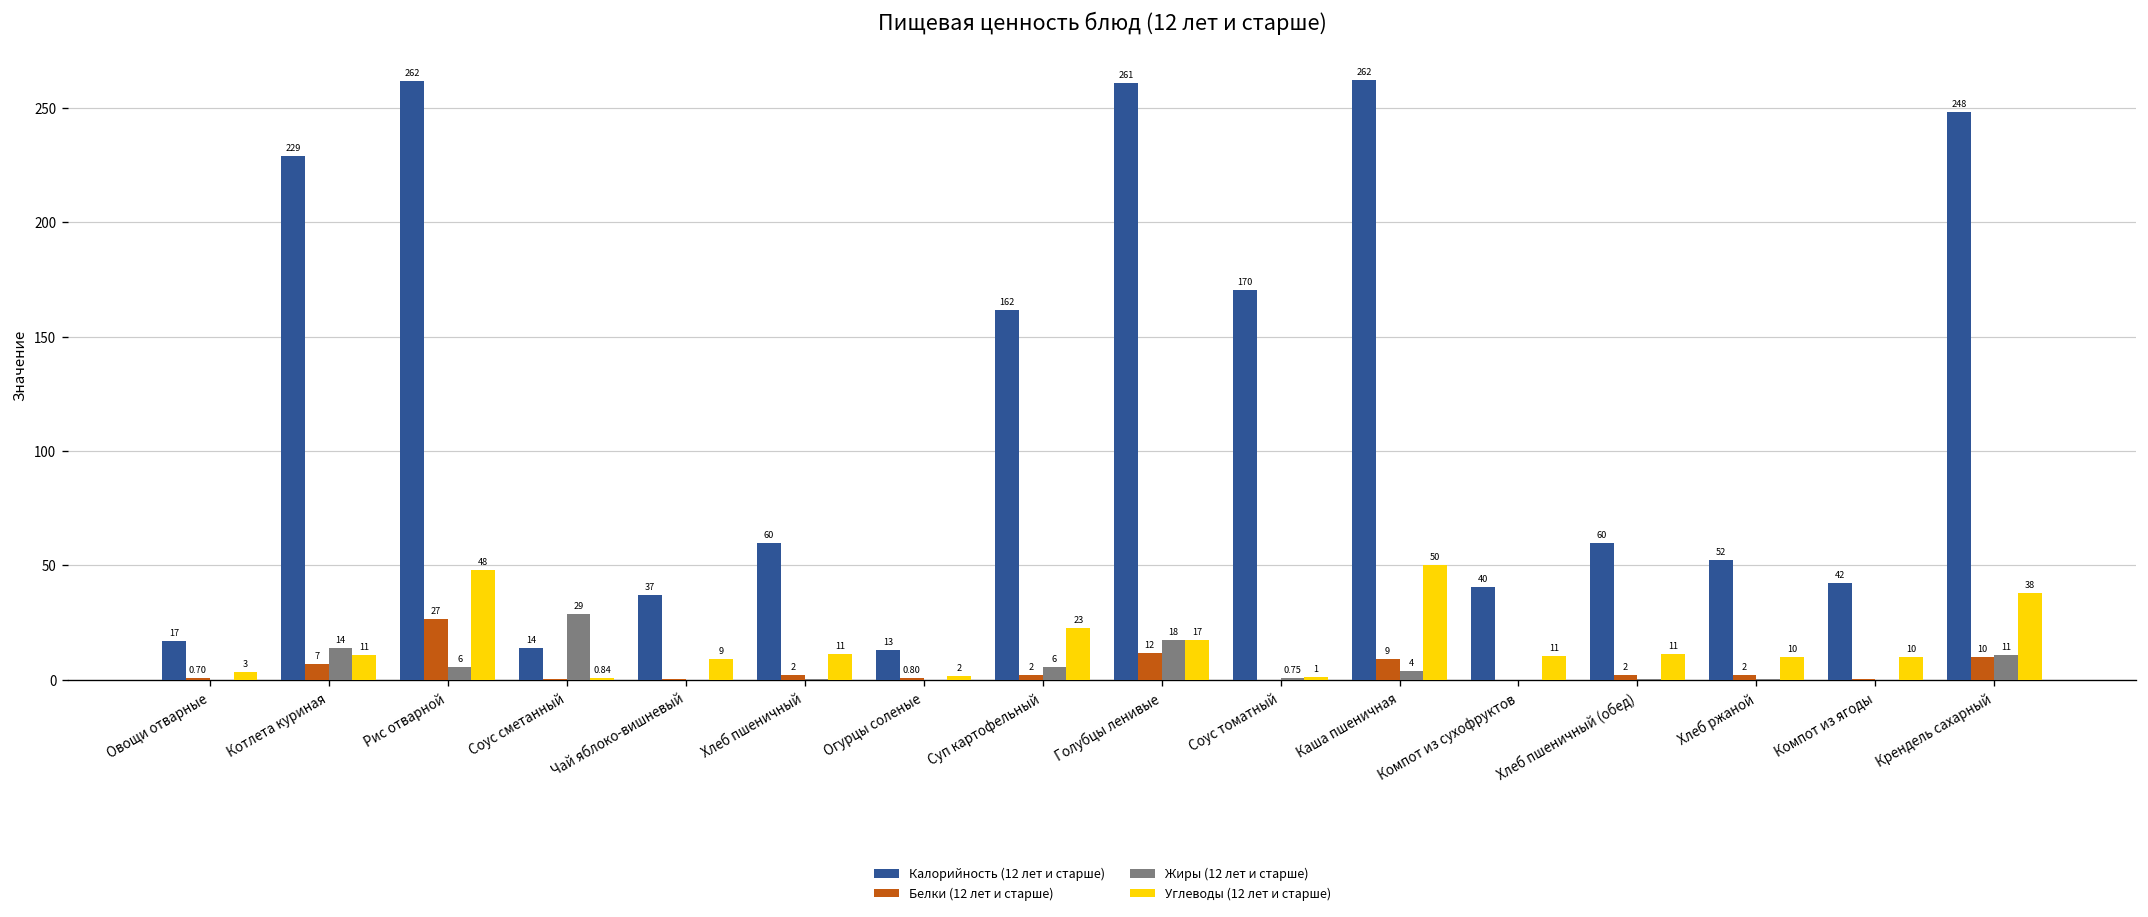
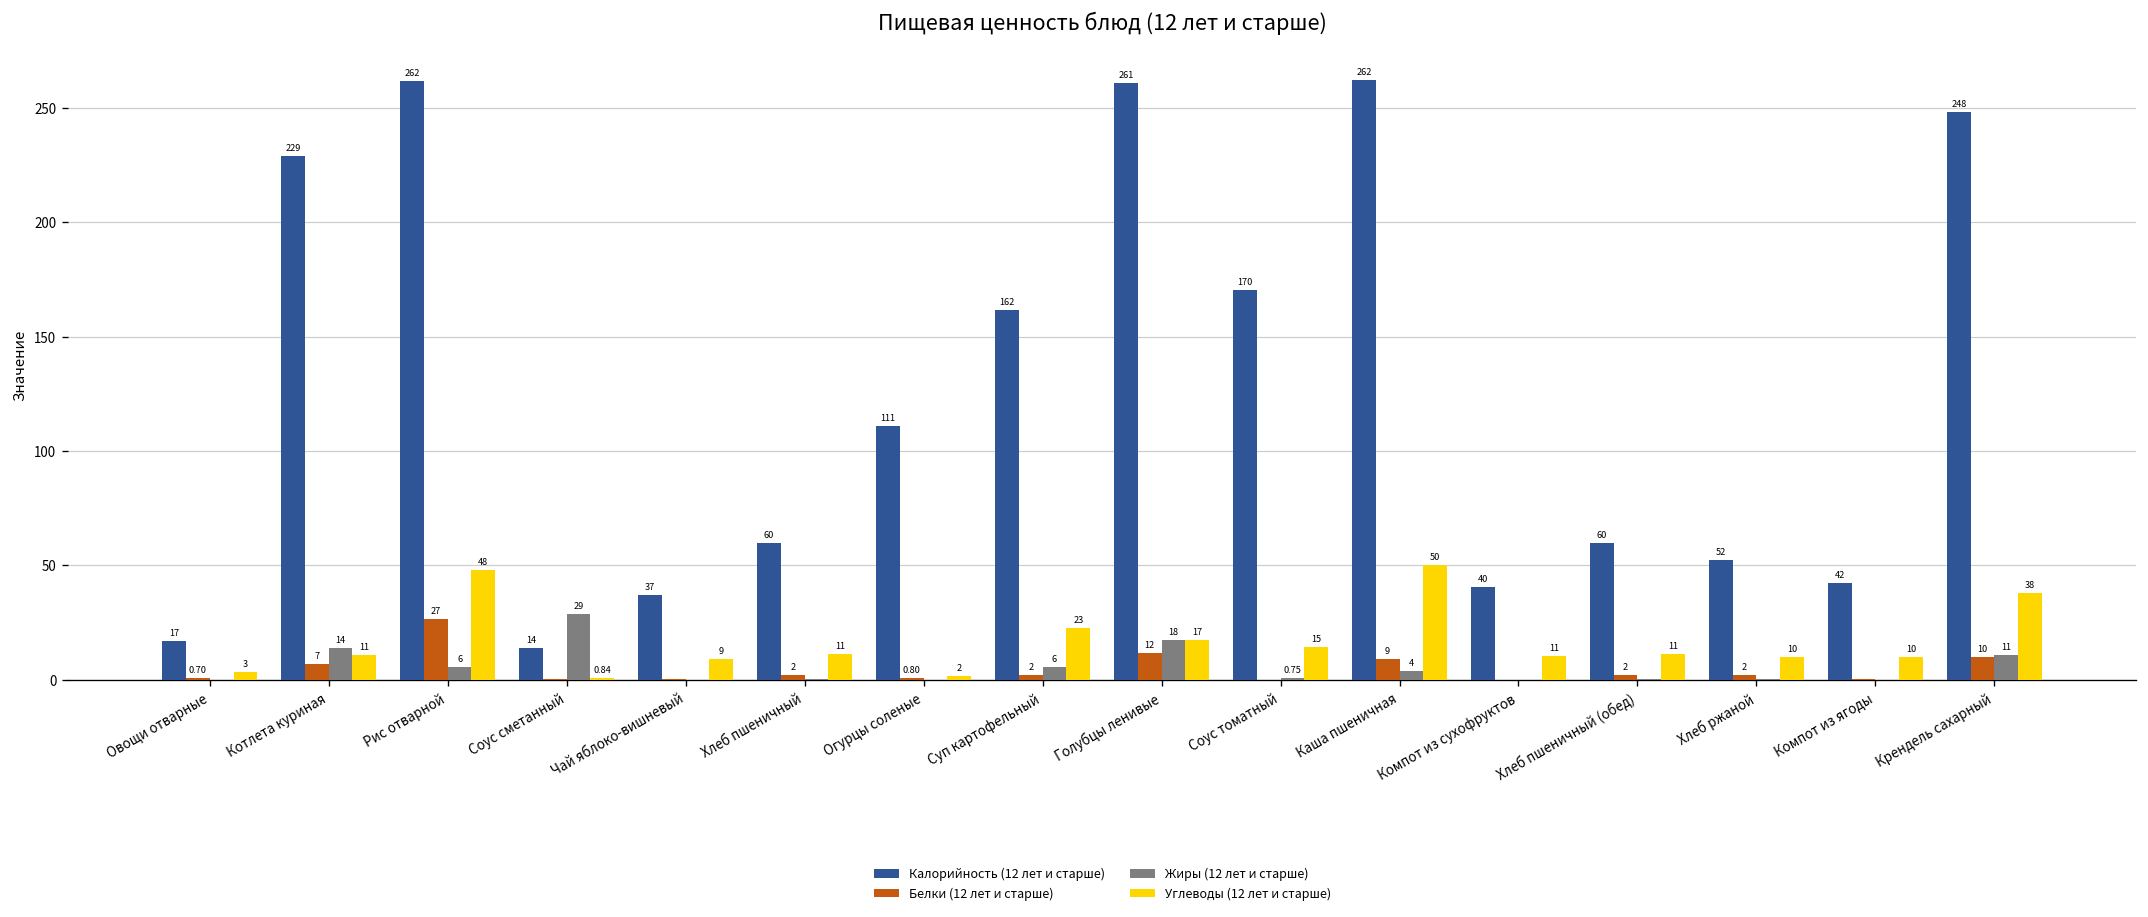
Калорийность (12 лет и старше), Огурцы соленые: 13 -> 111
Углеводы (12 лет и старше), Соус томатный: 1 -> 15
